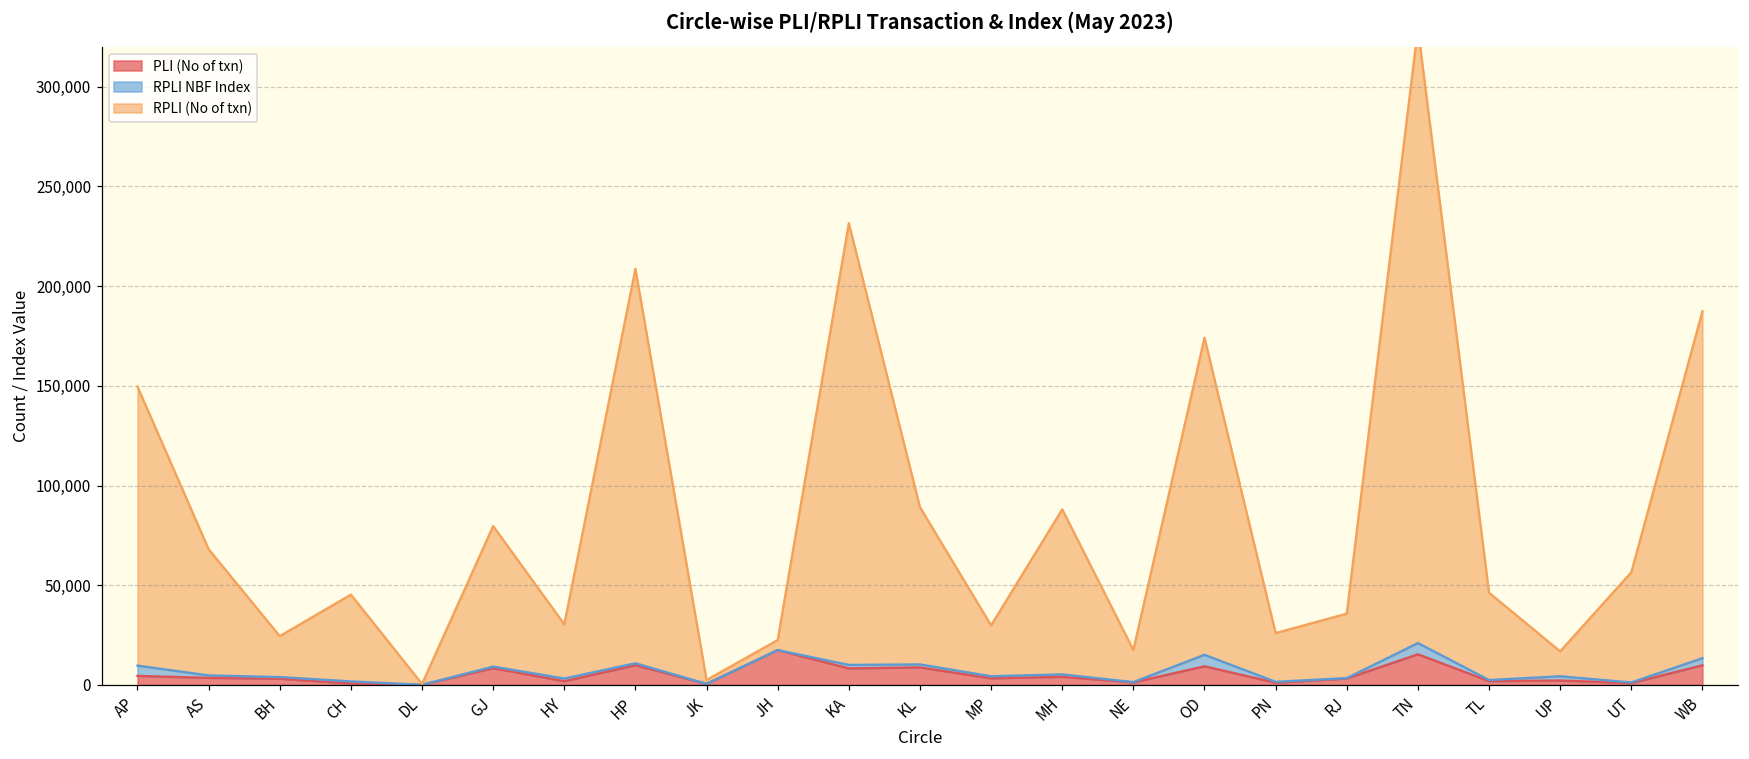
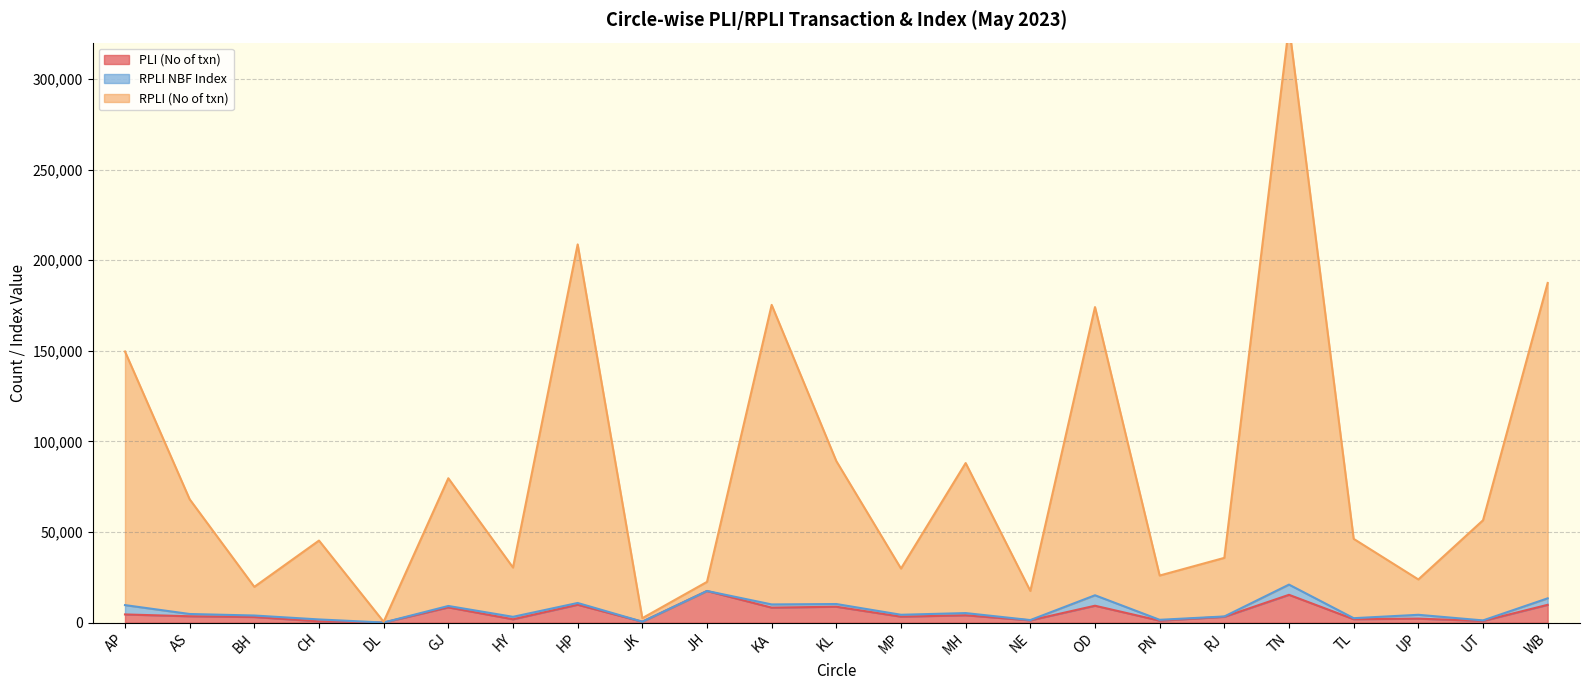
RPLI (No of txn), BH: 21,000 -> 16,000
RPLI (No of txn), KA: 221,000 -> 165,000
RPLI (No of txn), UP: 12,000 -> 20,000
